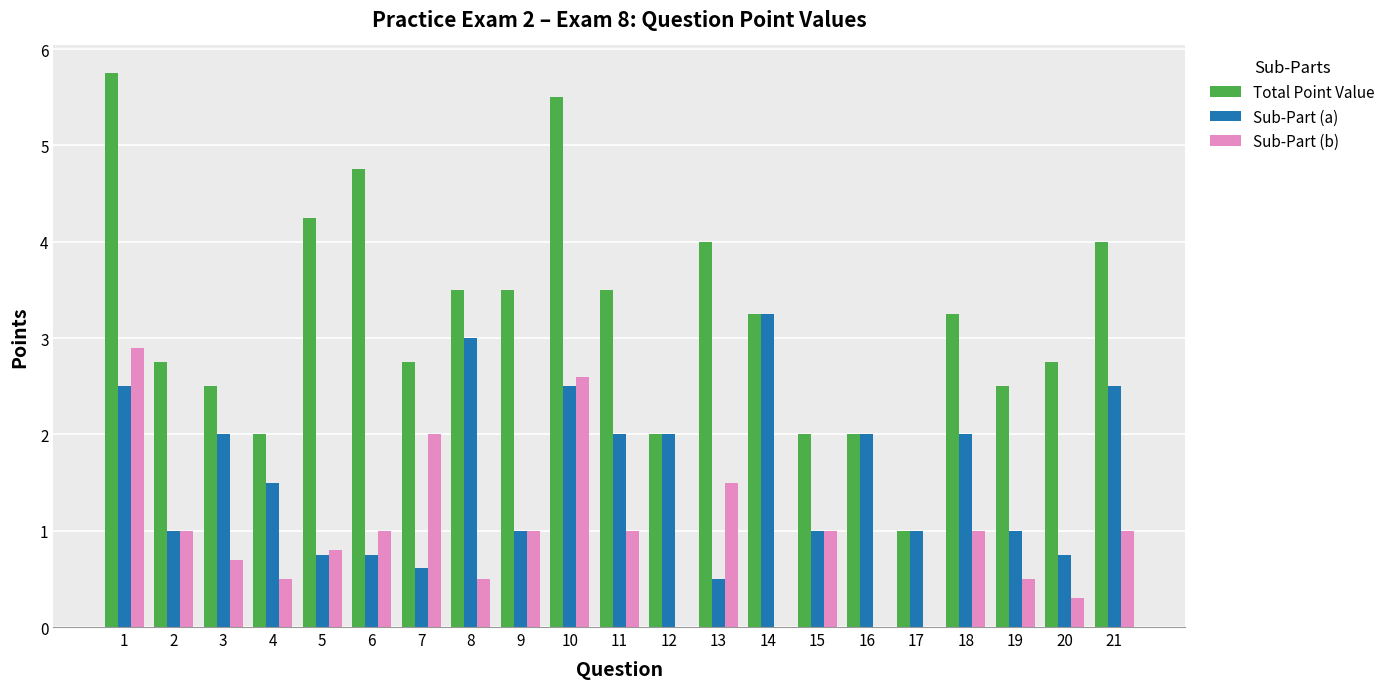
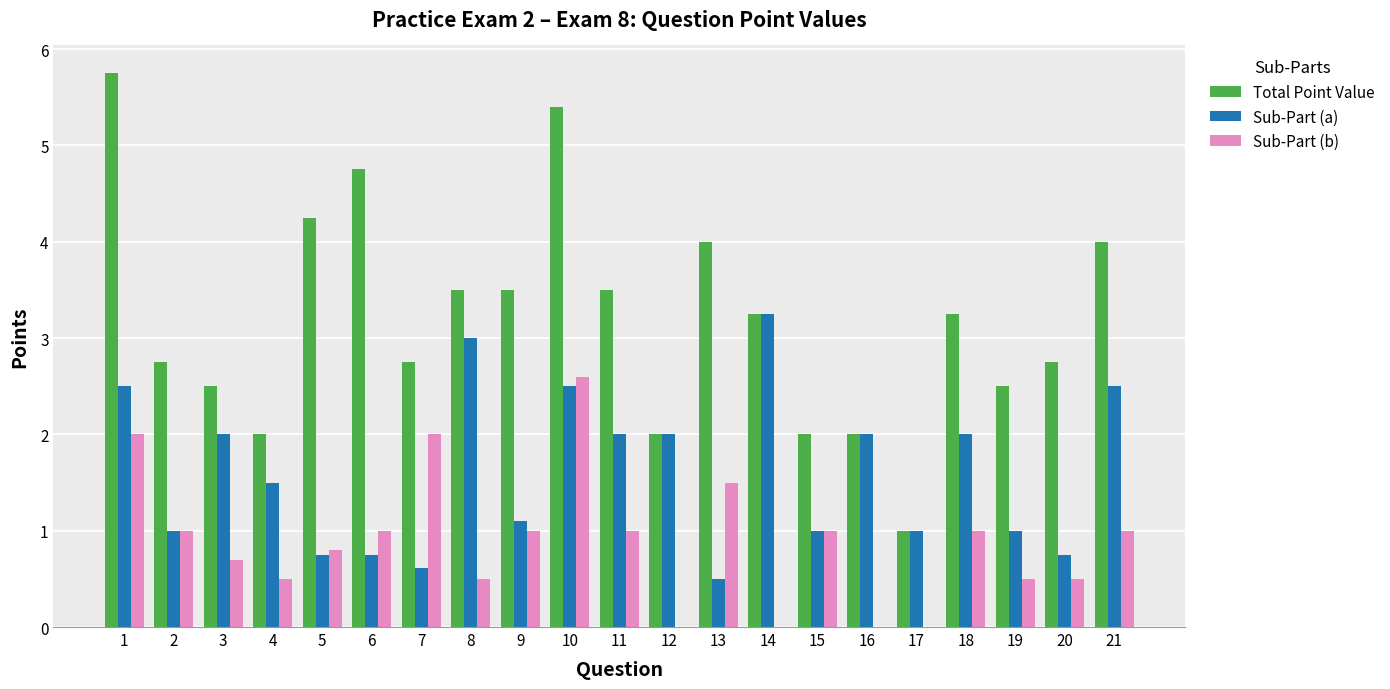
Sub-Part (b), 1: 2.9 -> 2.0
Sub-Part (a), 9: 1.0 -> 1.1
Total Point Value, 10: 5.5 -> 5.4
Sub-Part (b), 20: 0.3 -> 0.5
